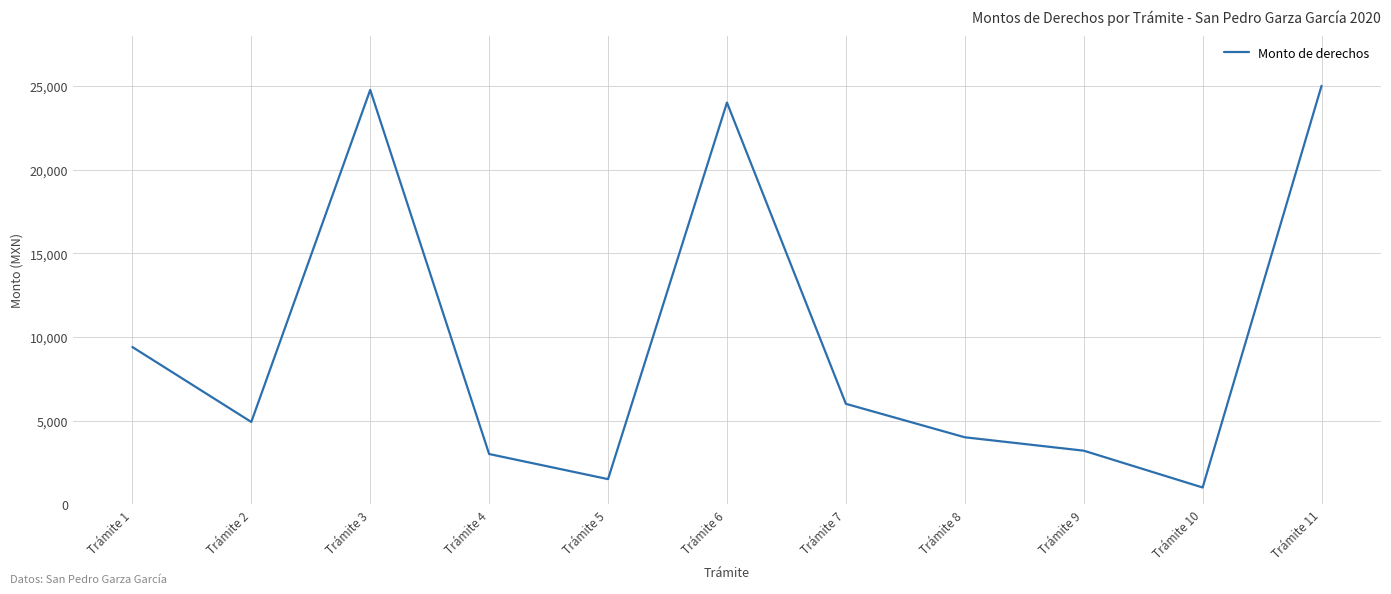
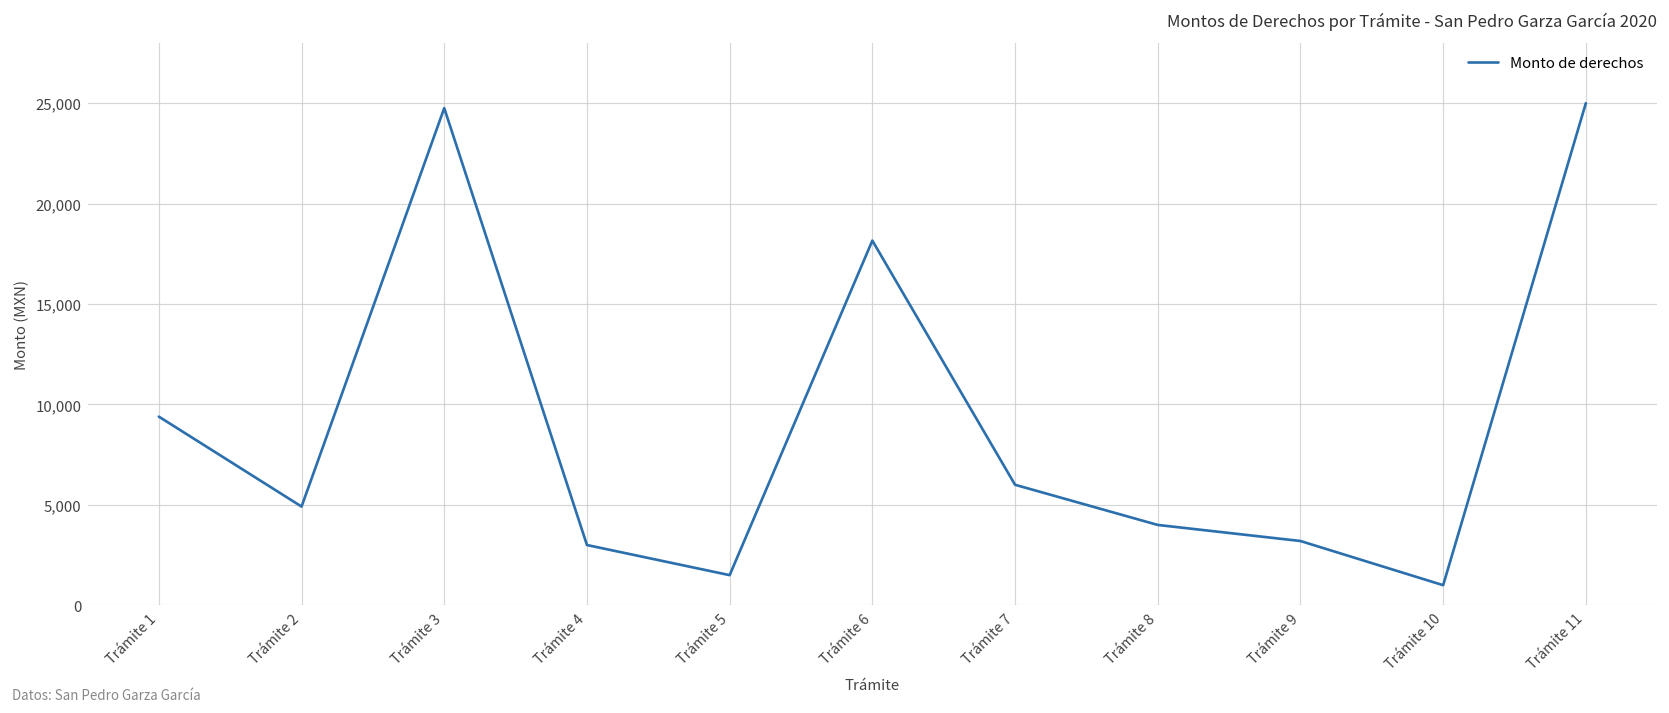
Trámite 6: 24,000 -> 18,200
